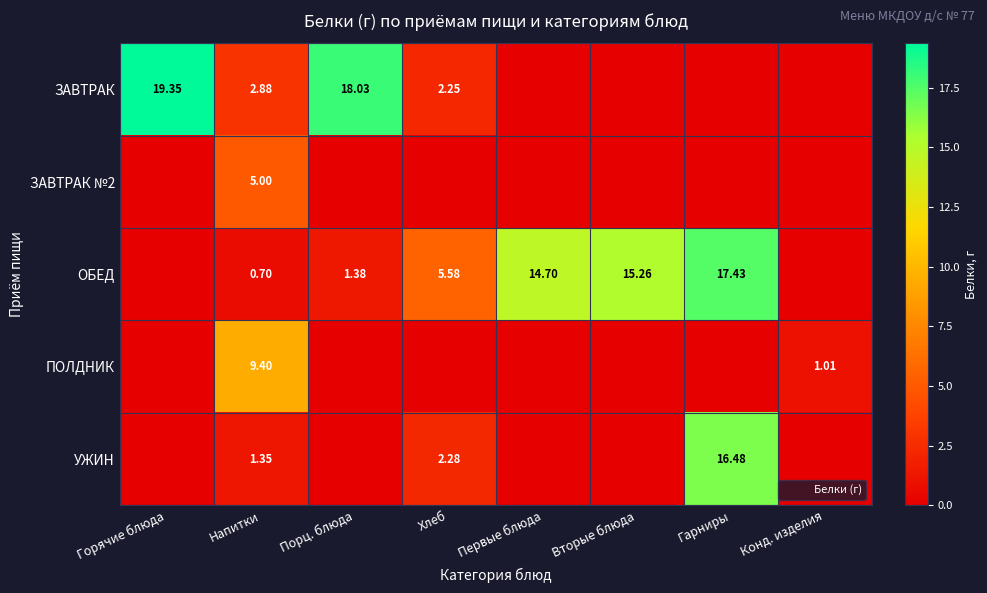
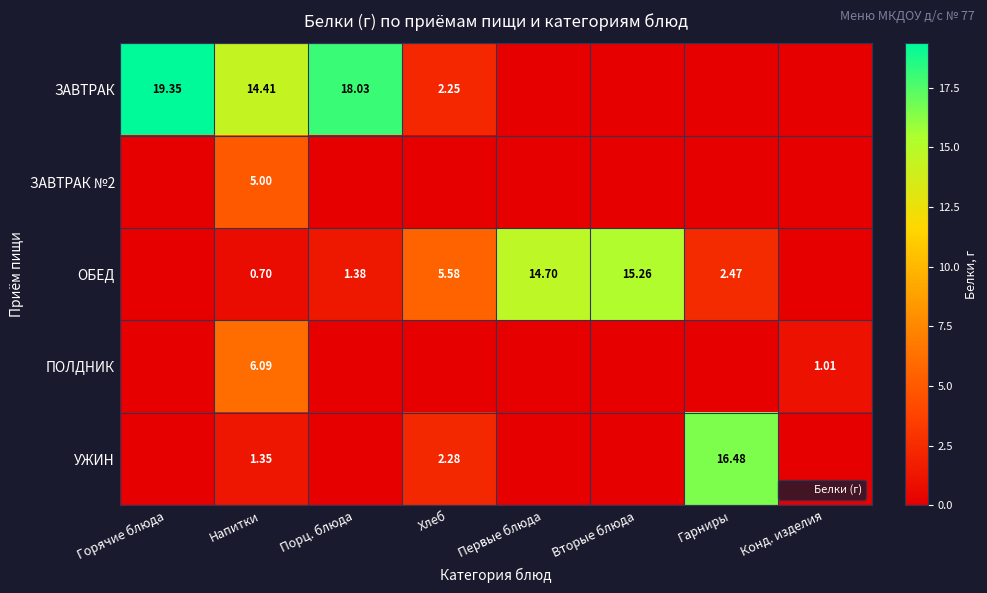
ЗАВТРАК, Напитки: 2.88 -> 14.41
ОБЕД, Гарниры: 17.43 -> 2.47
ПОЛДНИК, Напитки: 9.40 -> 6.09
